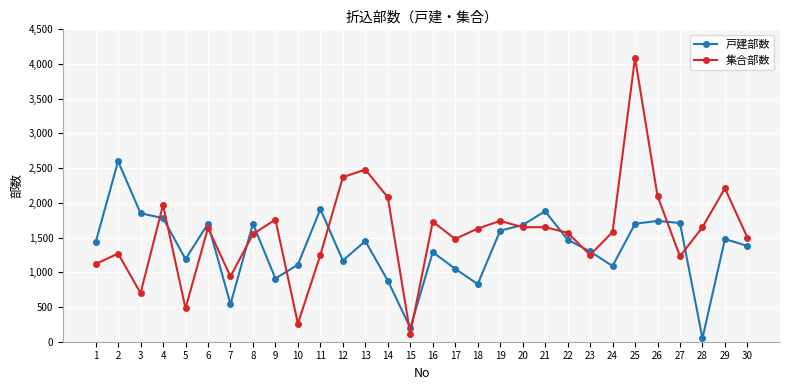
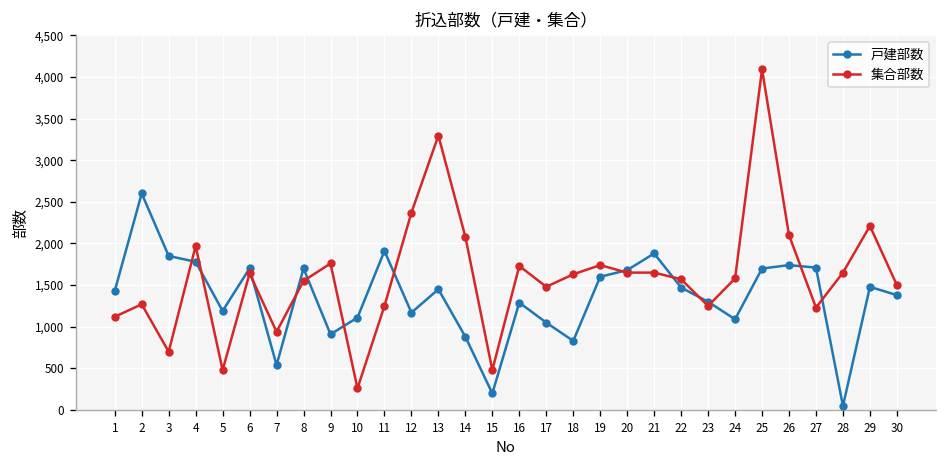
集合部数, 13: 2,500 -> 3,300
集合部数, 15: 100 -> 500
